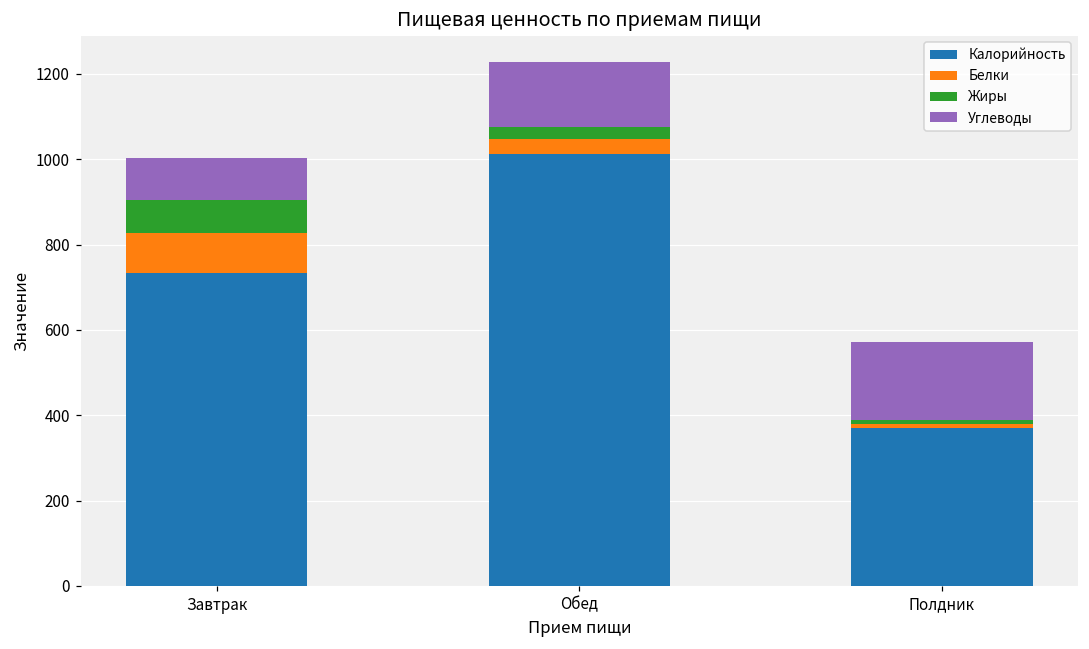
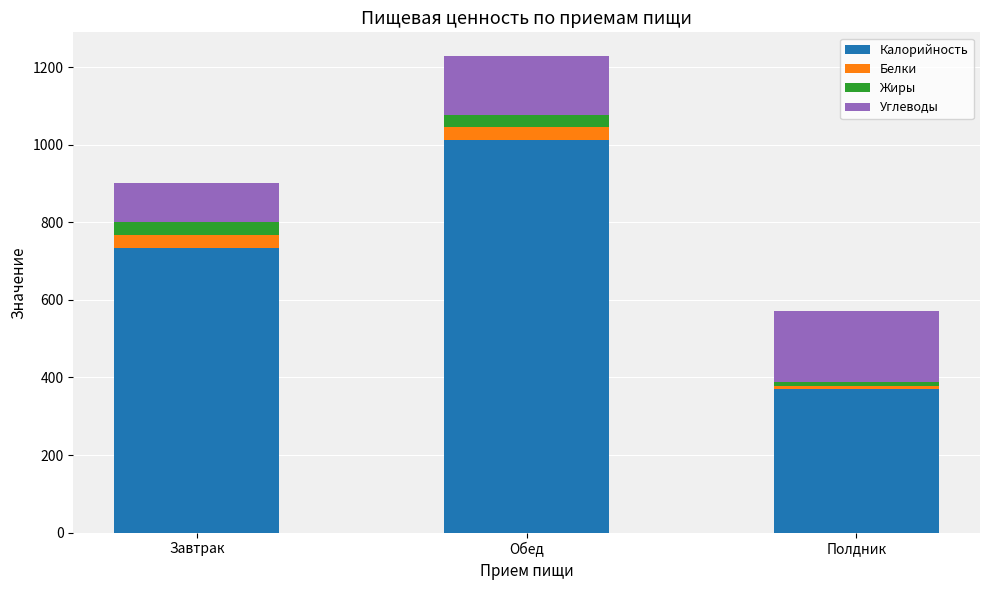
Белки, Завтрак: 90 -> 30
Жиры, Завтрак: 80 -> 30
